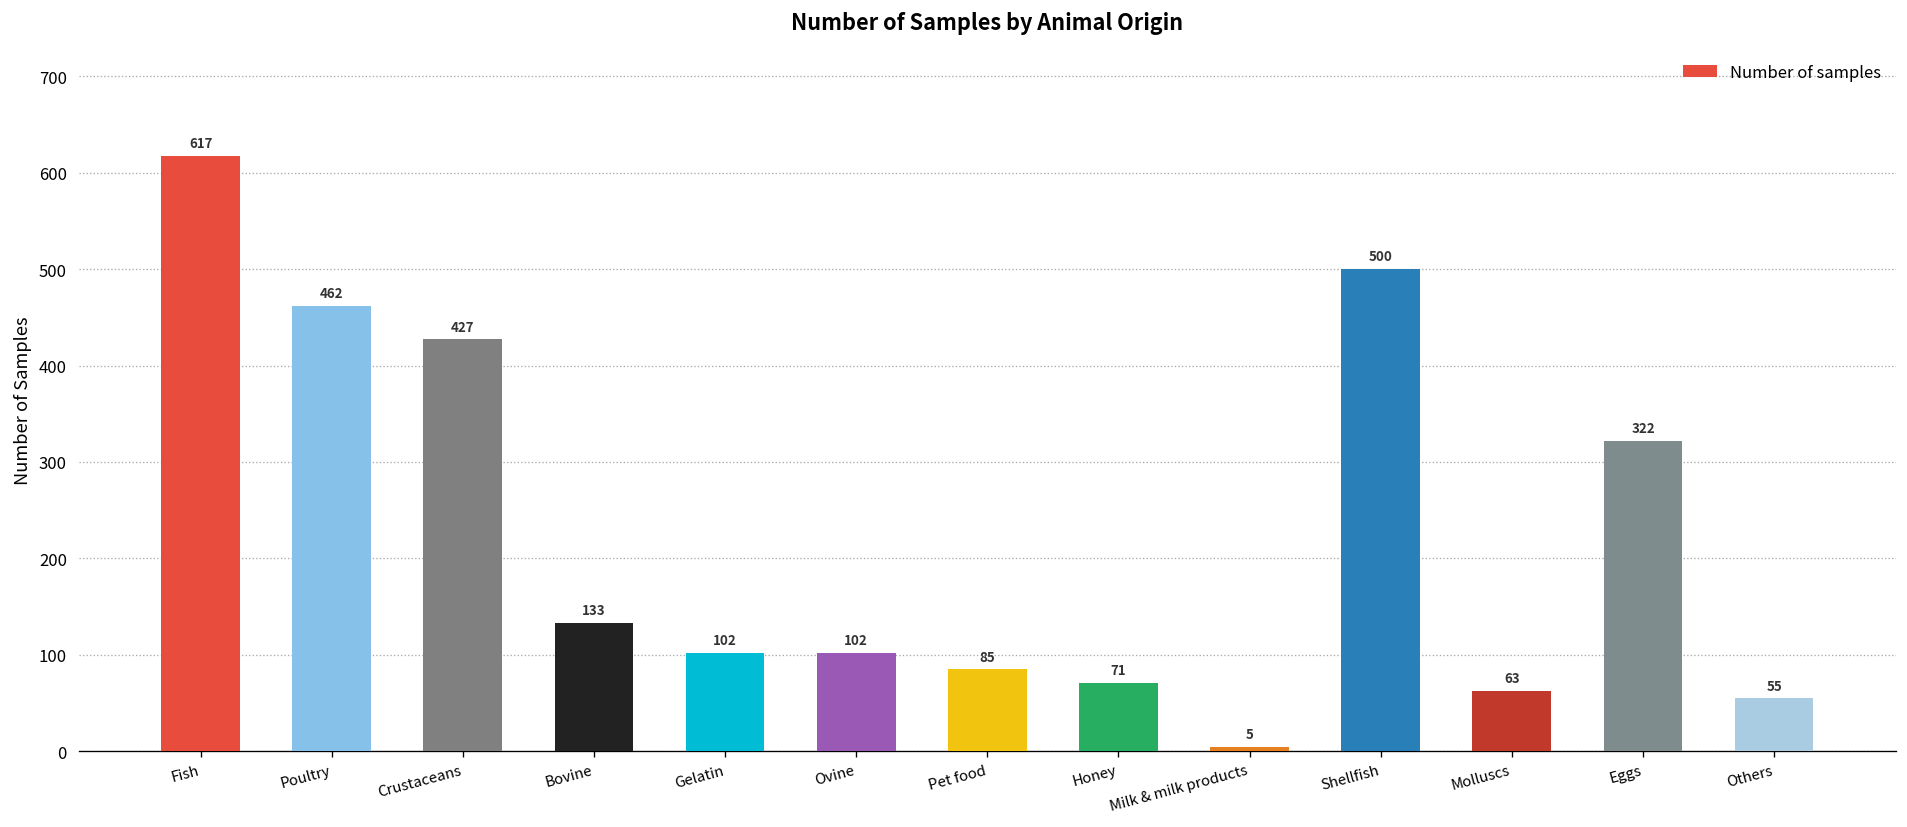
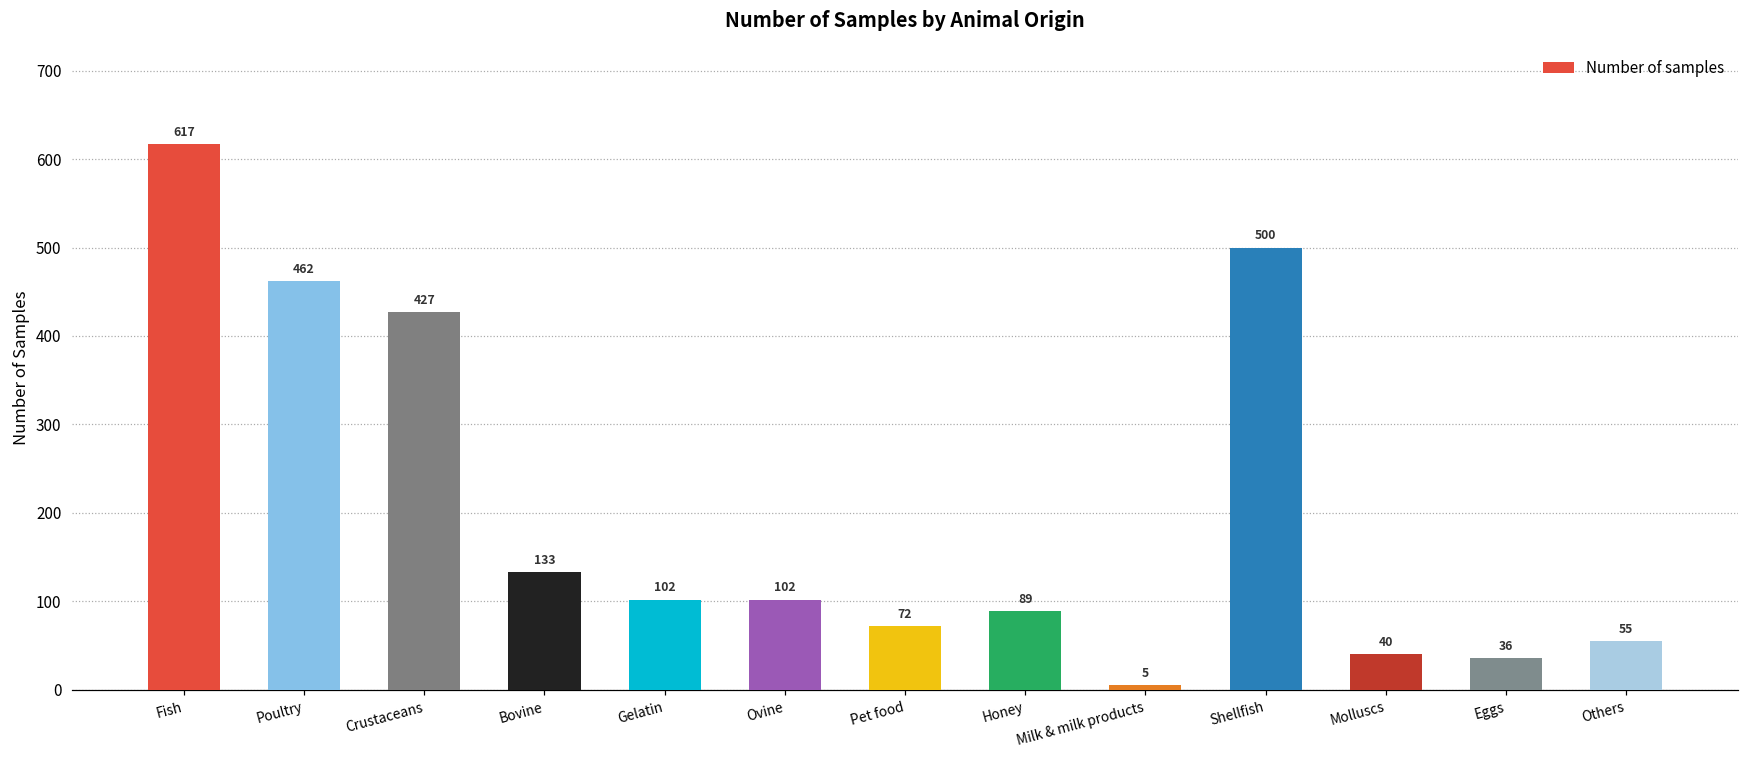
Pet food: 85 -> 72
Honey: 71 -> 89
Molluscs: 63 -> 40
Eggs: 322 -> 36
